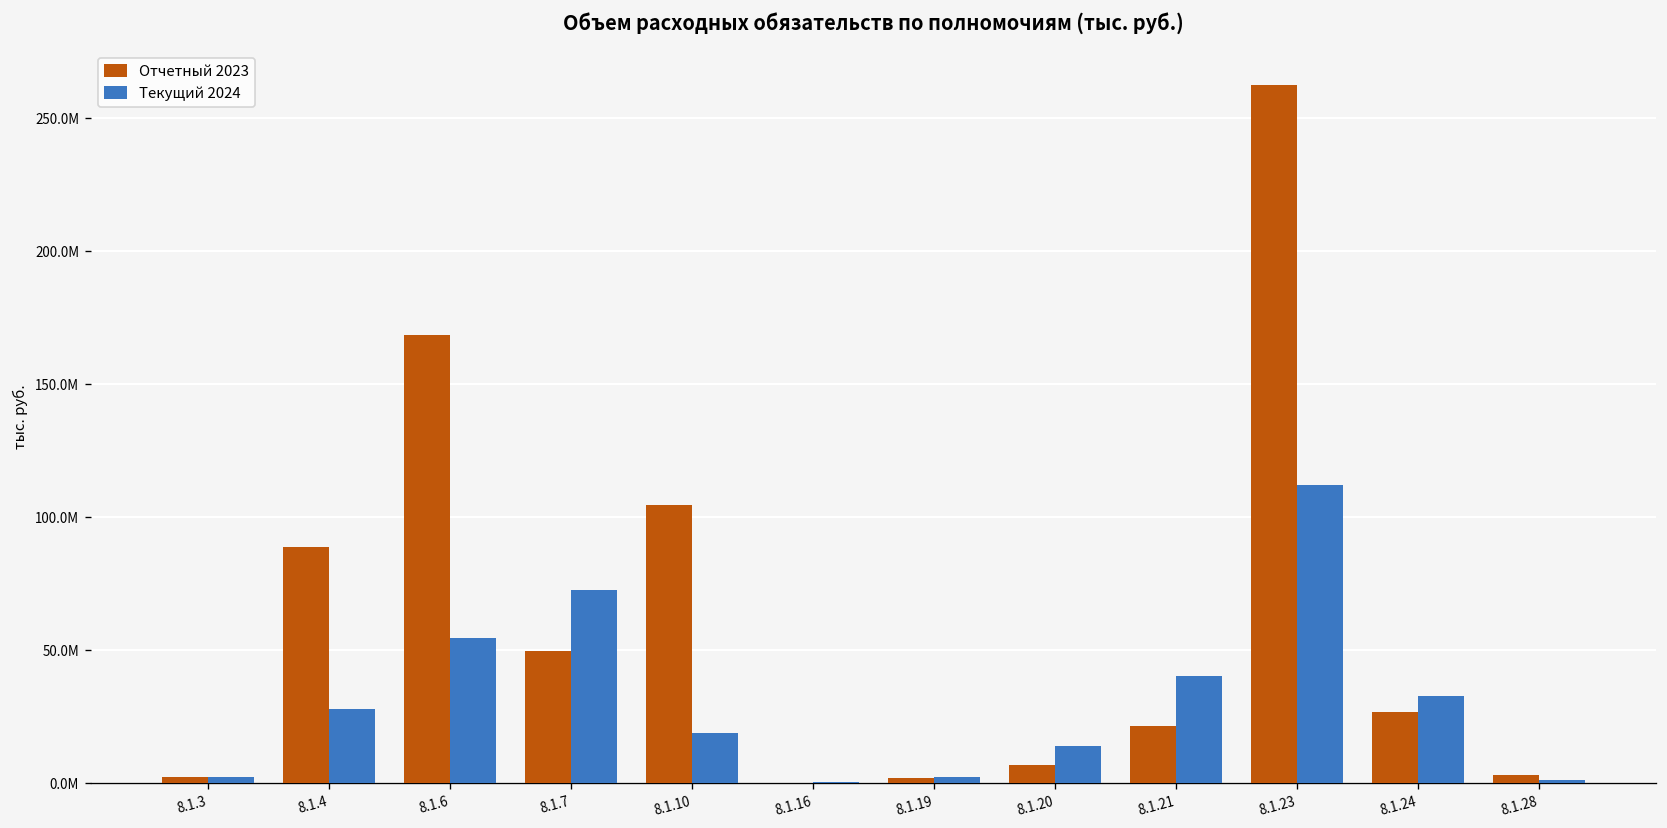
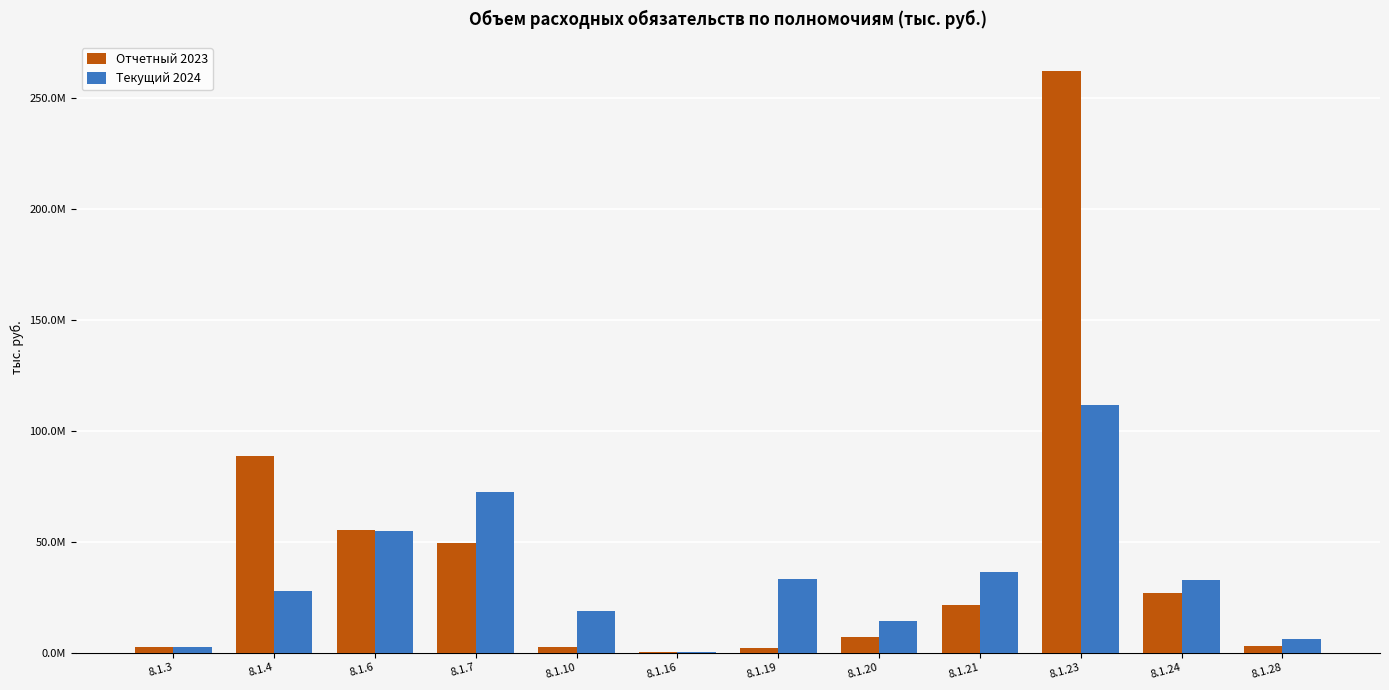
Отчетный 2023, 8.1.6: 168000000 -> 55000000
Отчетный 2023, 8.1.10: 104000000 -> 3000000
Текущий 2024, 8.1.19: 2000000 -> 33000000
Текущий 2024, 8.1.21: 40000000 -> 36000000
Текущий 2024, 8.1.28: 1000000 -> 6000000
